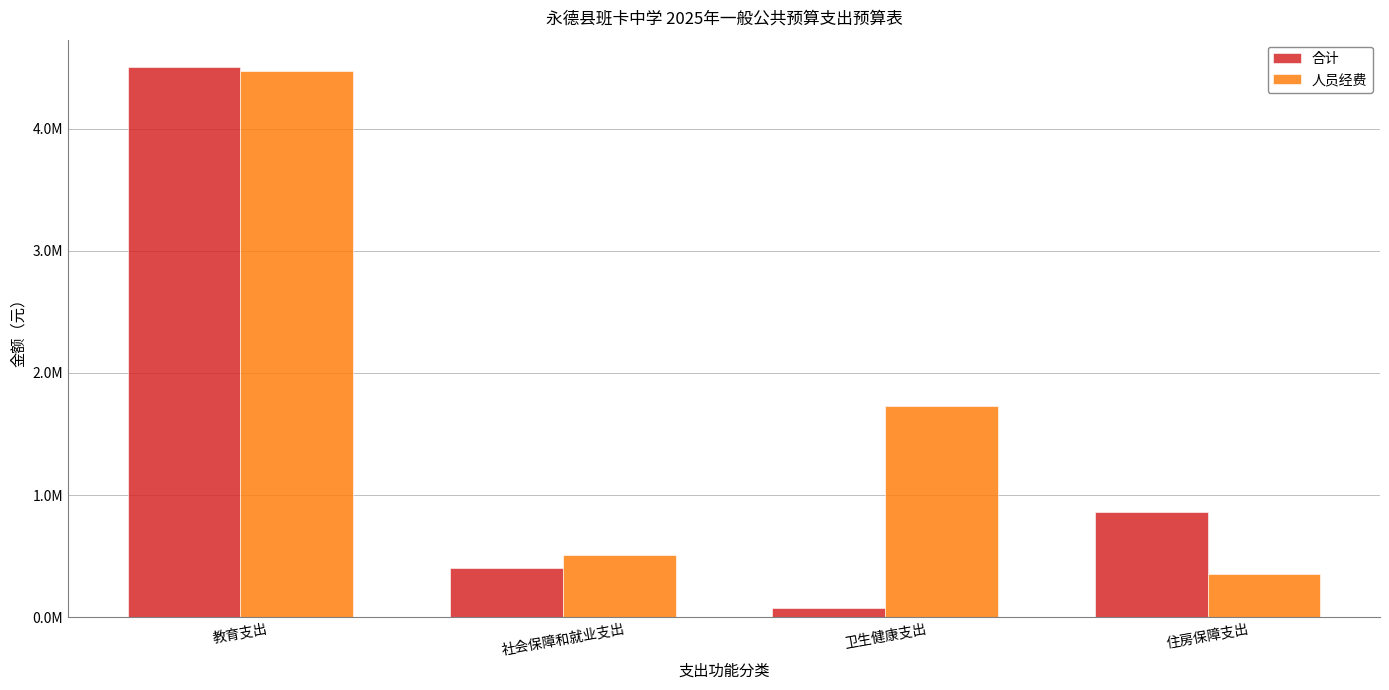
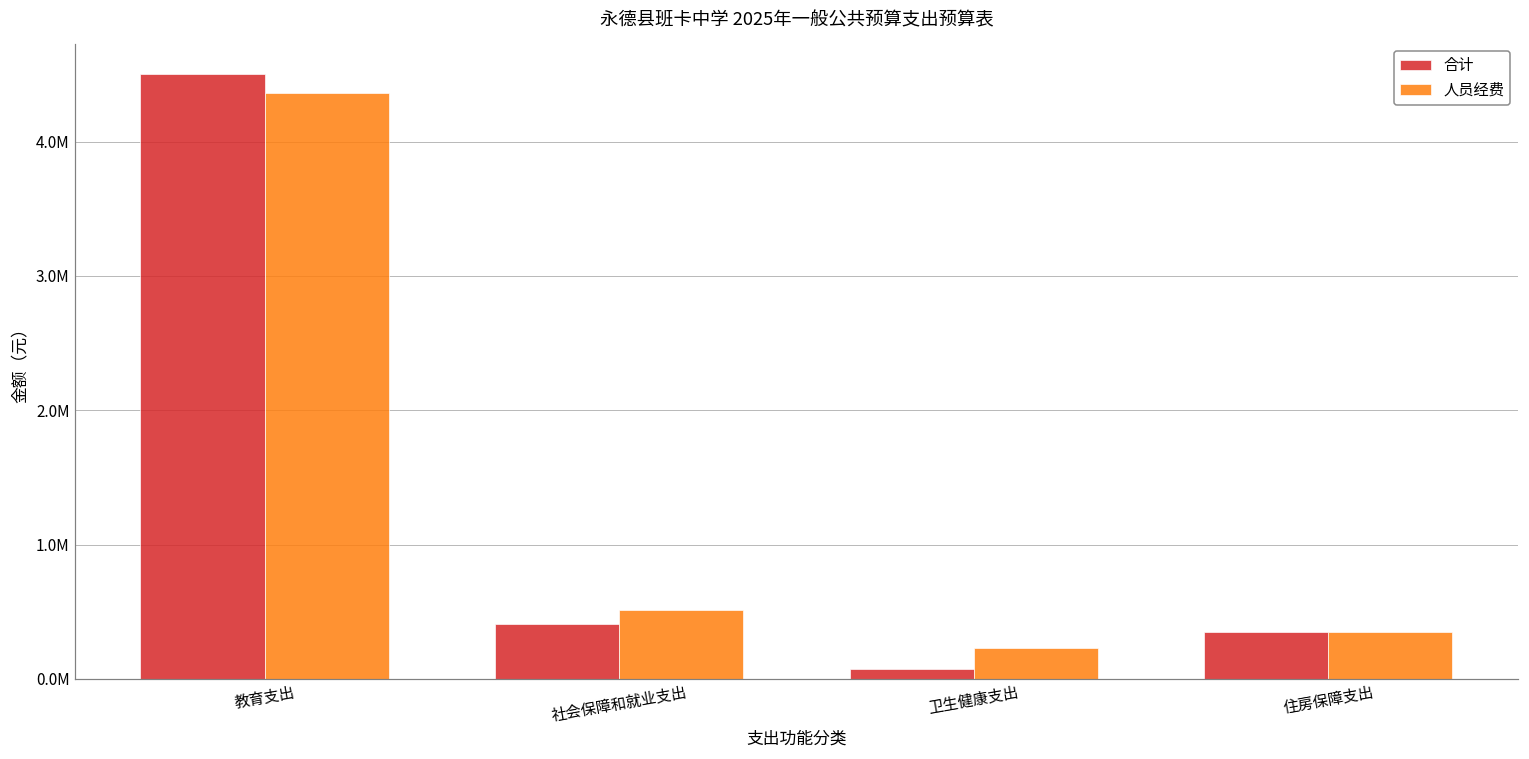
人员经费, 教育支出: 4480000 -> 4360000
人员经费, 卫生健康支出: 1730000 -> 230000
合计, 住房保障支出: 860000 -> 350000
